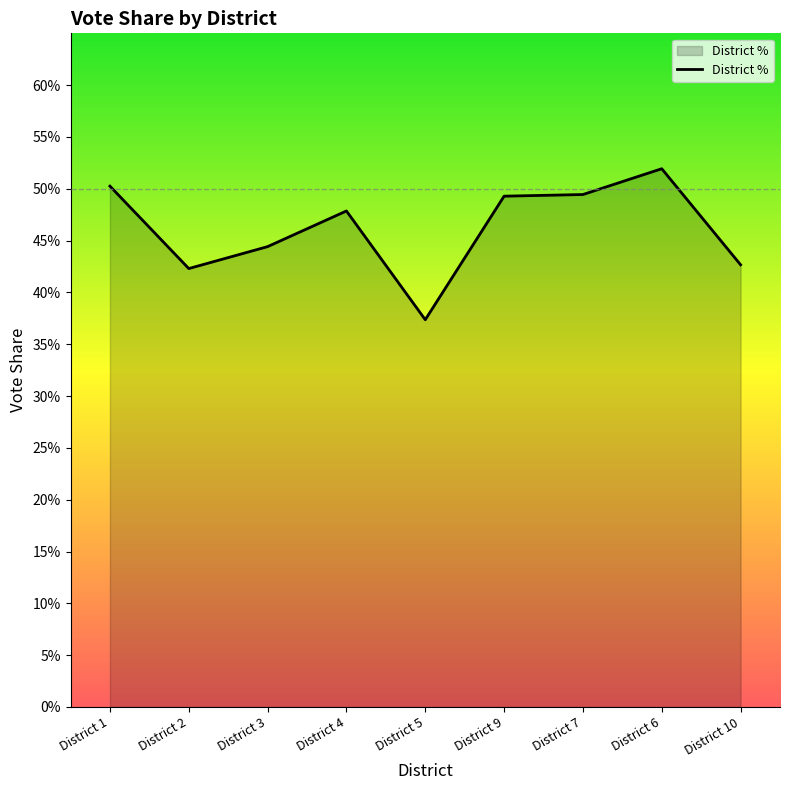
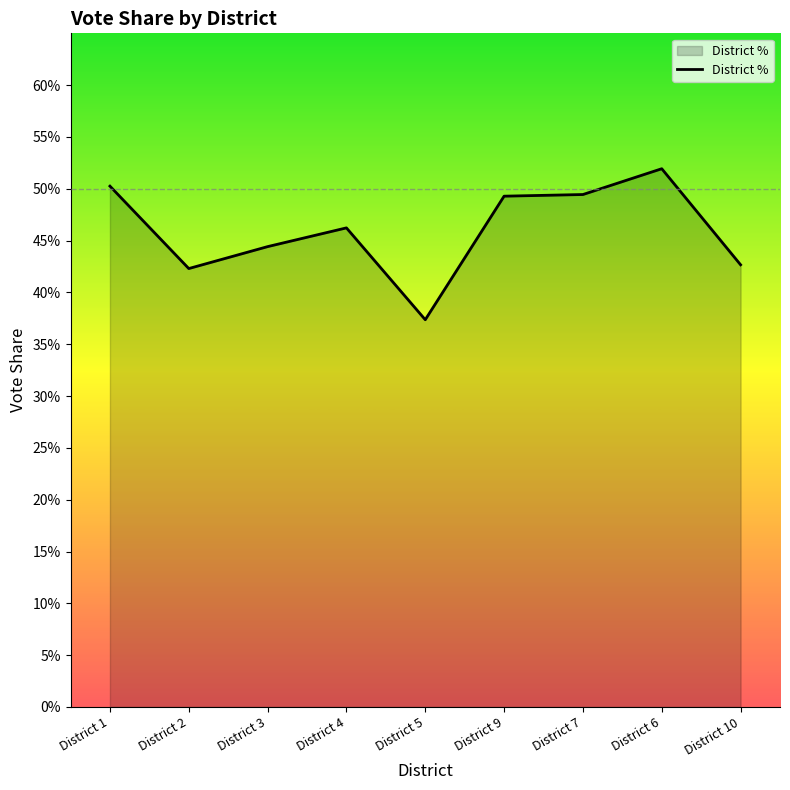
District 4: 47.9% -> 46.2%
